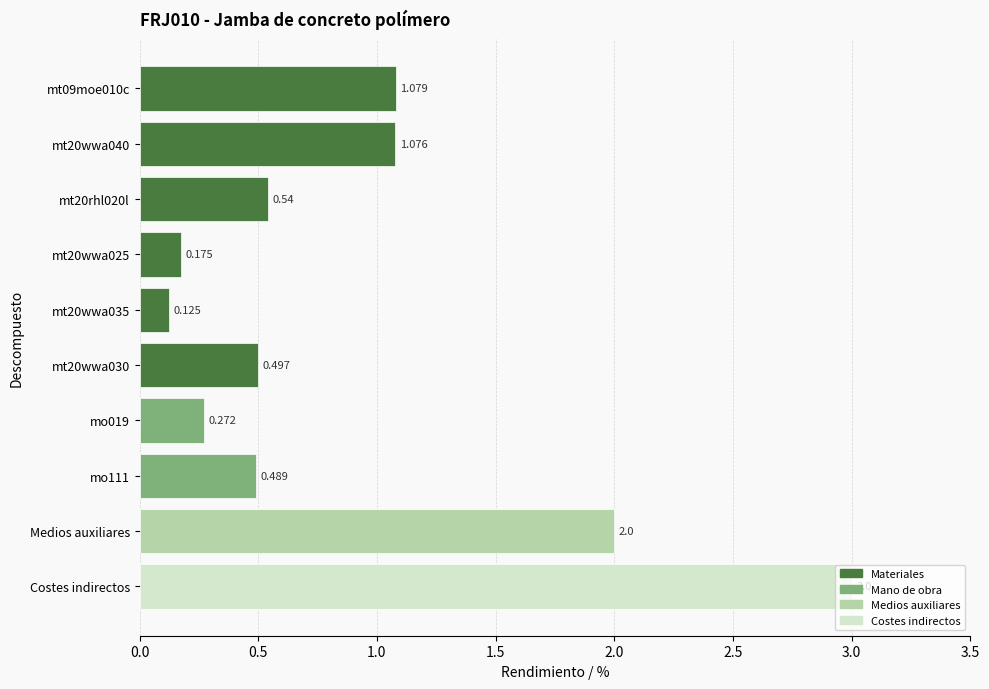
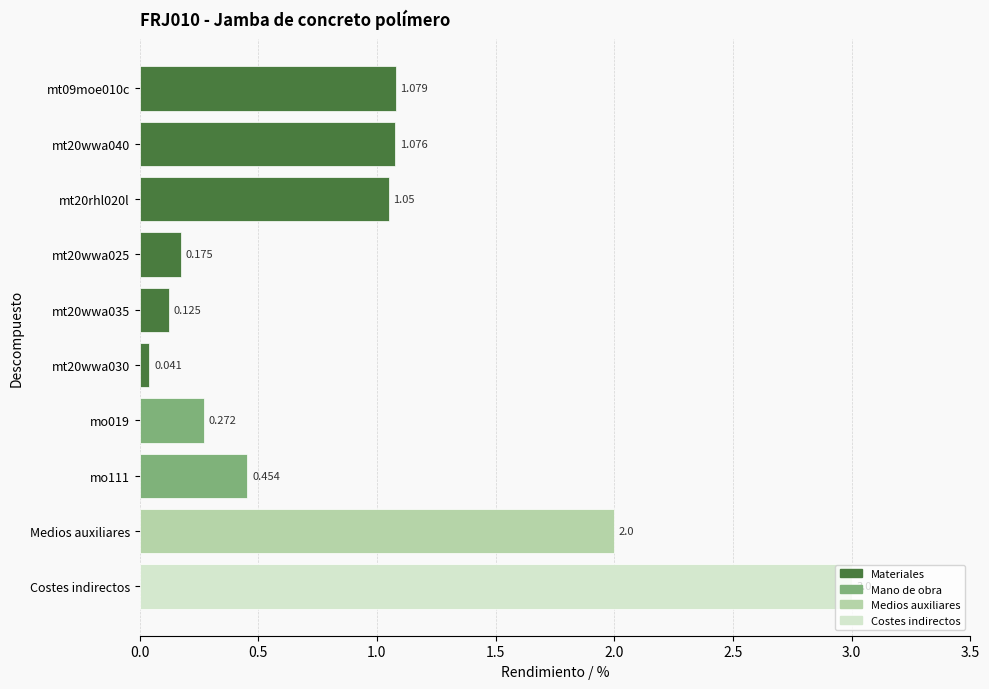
mt20rhl020l: 0.54 -> 1.05
mt20wwa030: 0.497 -> 0.041
mo111: 0.489 -> 0.454
